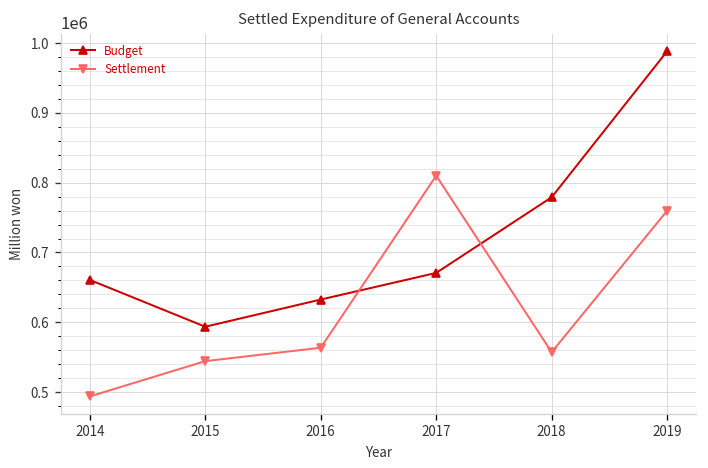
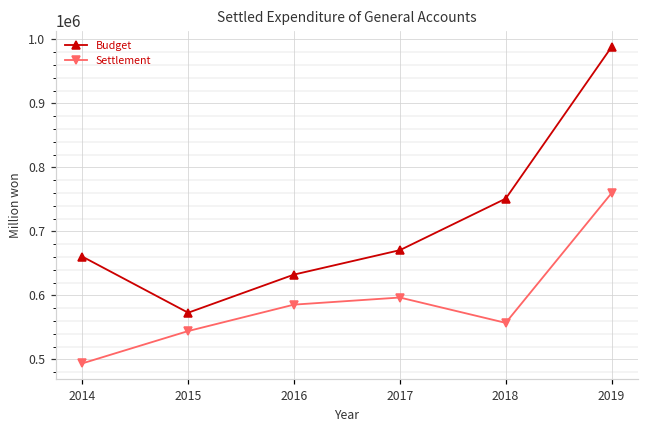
Budget, 2015: 590000 -> 570000
Settlement, 2016: 560000 -> 590000
Settlement, 2017: 810000 -> 600000
Budget, 2018: 780000 -> 750000
